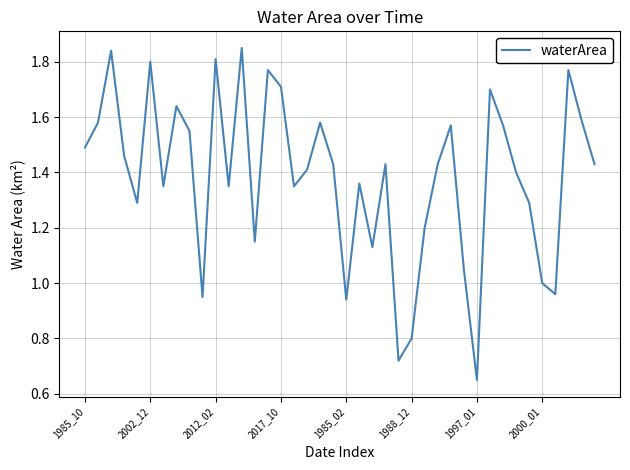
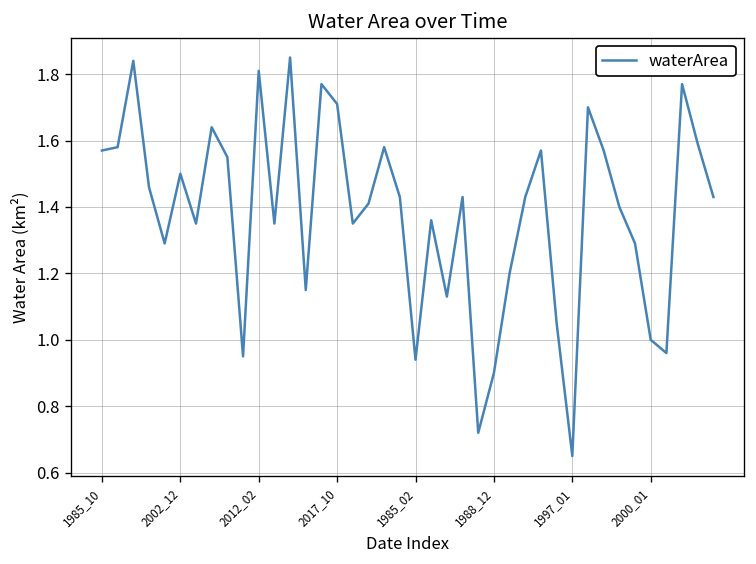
1985_10: 1.49 -> 1.57
2002_12: 1.8 -> 1.5
1988_12: 0.8 -> 0.9
